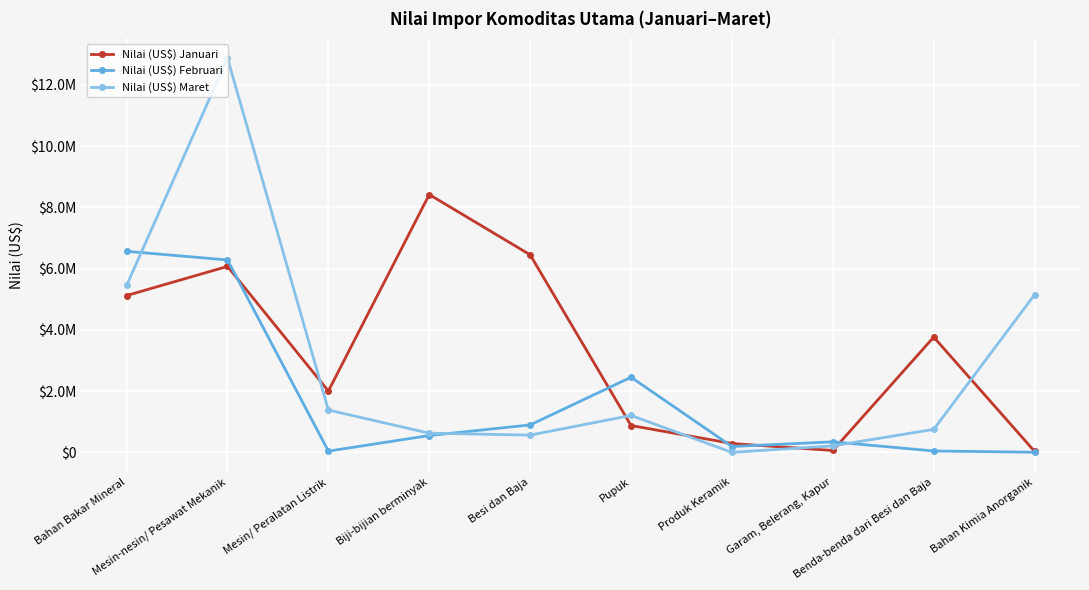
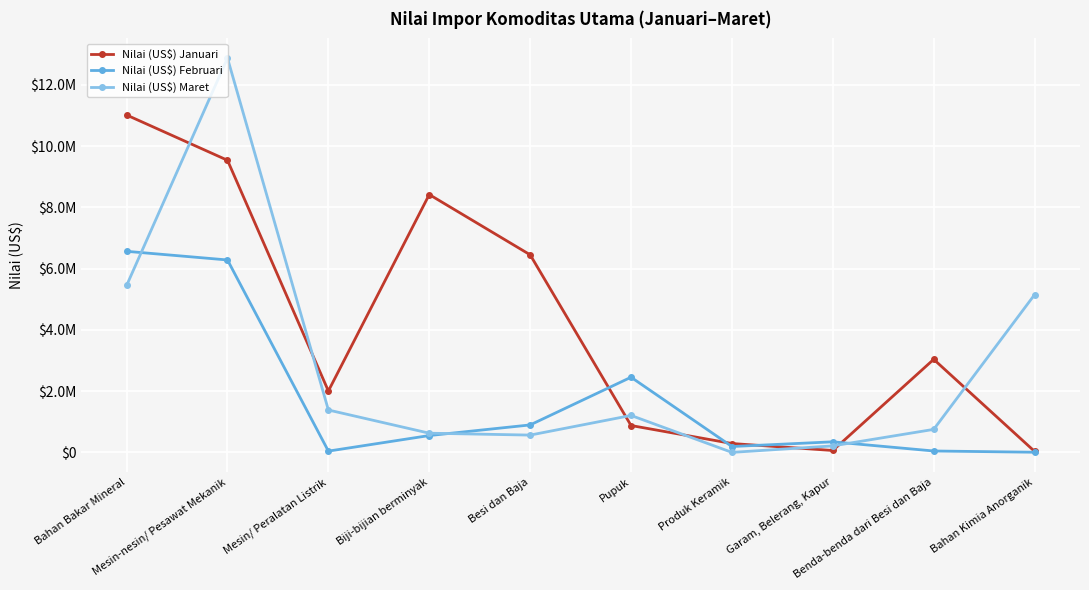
Nilai (US$) Januari, Bahan Bakar Mineral: $5100000 -> $11000000
Nilai (US$) Januari, Mesin-nesin/ Pesawat Mekanik: $6100000 -> $9500000
Nilai (US$) Januari, Benda-benda dari Besi dan Baja: $3800000 -> $3000000
